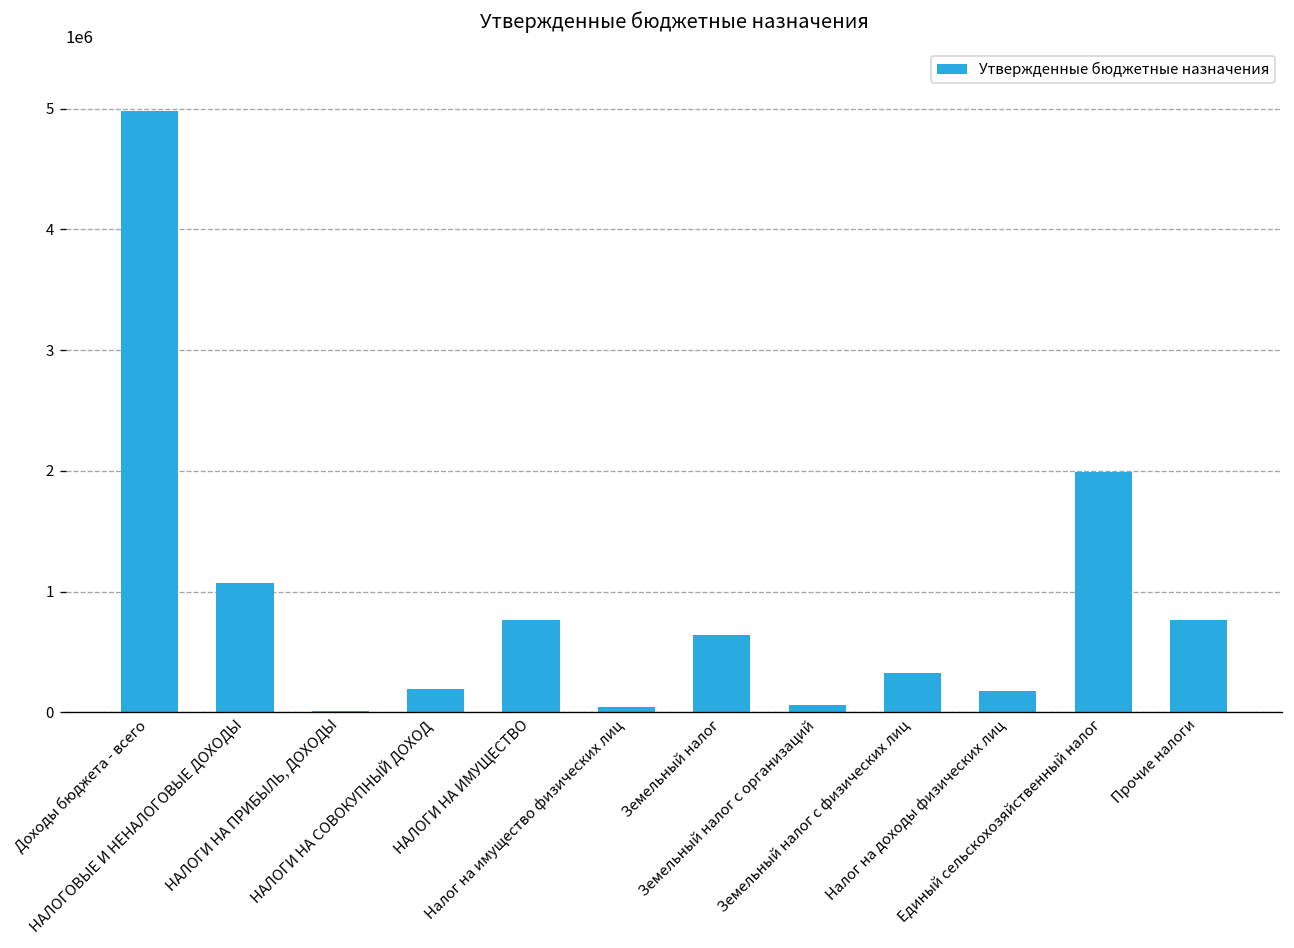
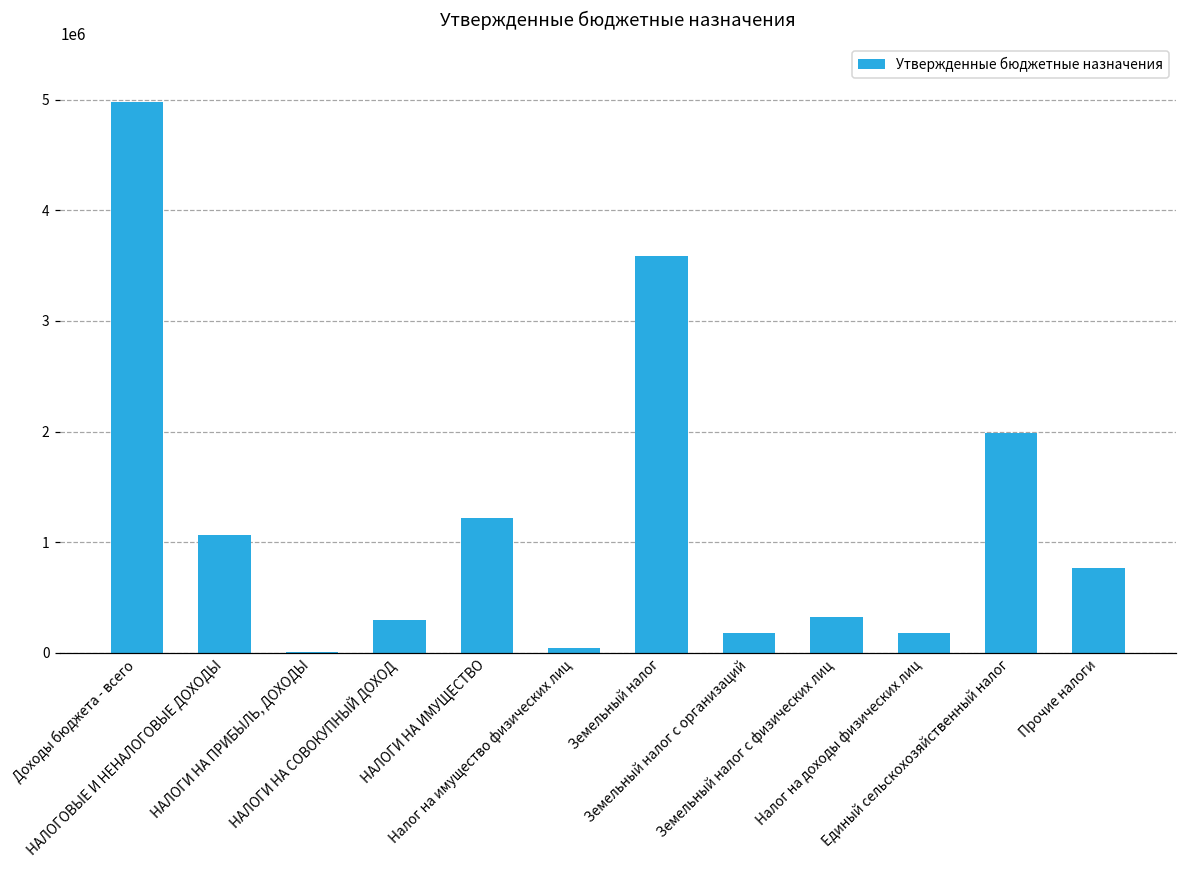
НАЛОГИ НА СОВОКУПНЫЙ ДОХОД: 200000 -> 300000
НАЛОГИ НА ИМУЩЕСТВО: 760000 -> 1220000
Земельный налог: 640000 -> 3590000
Земельный налог с организаций: 60000 -> 180000
